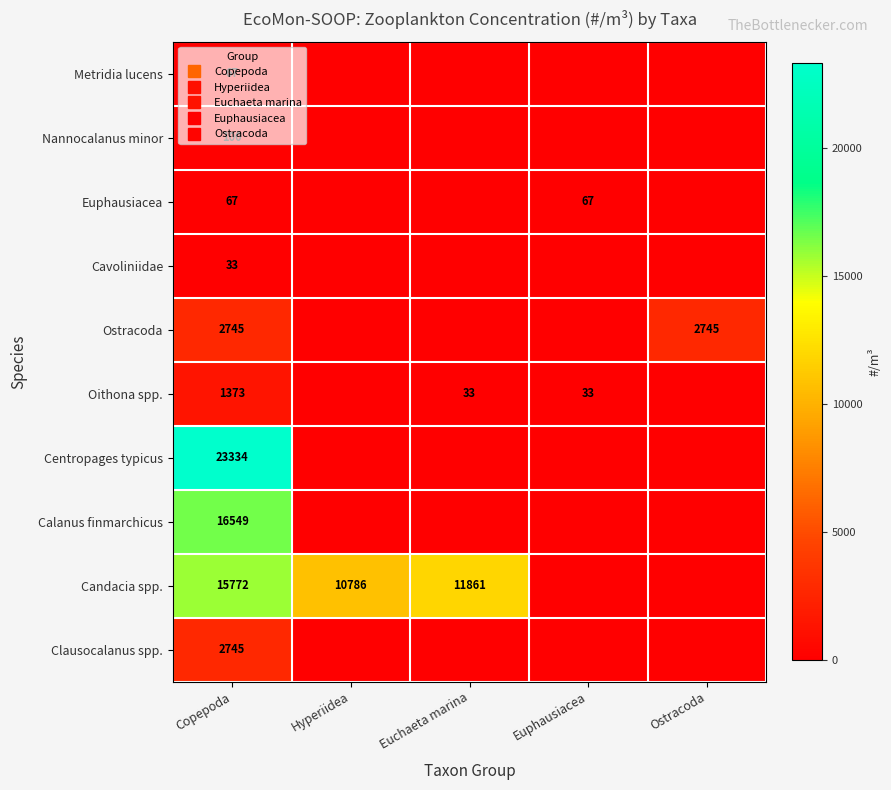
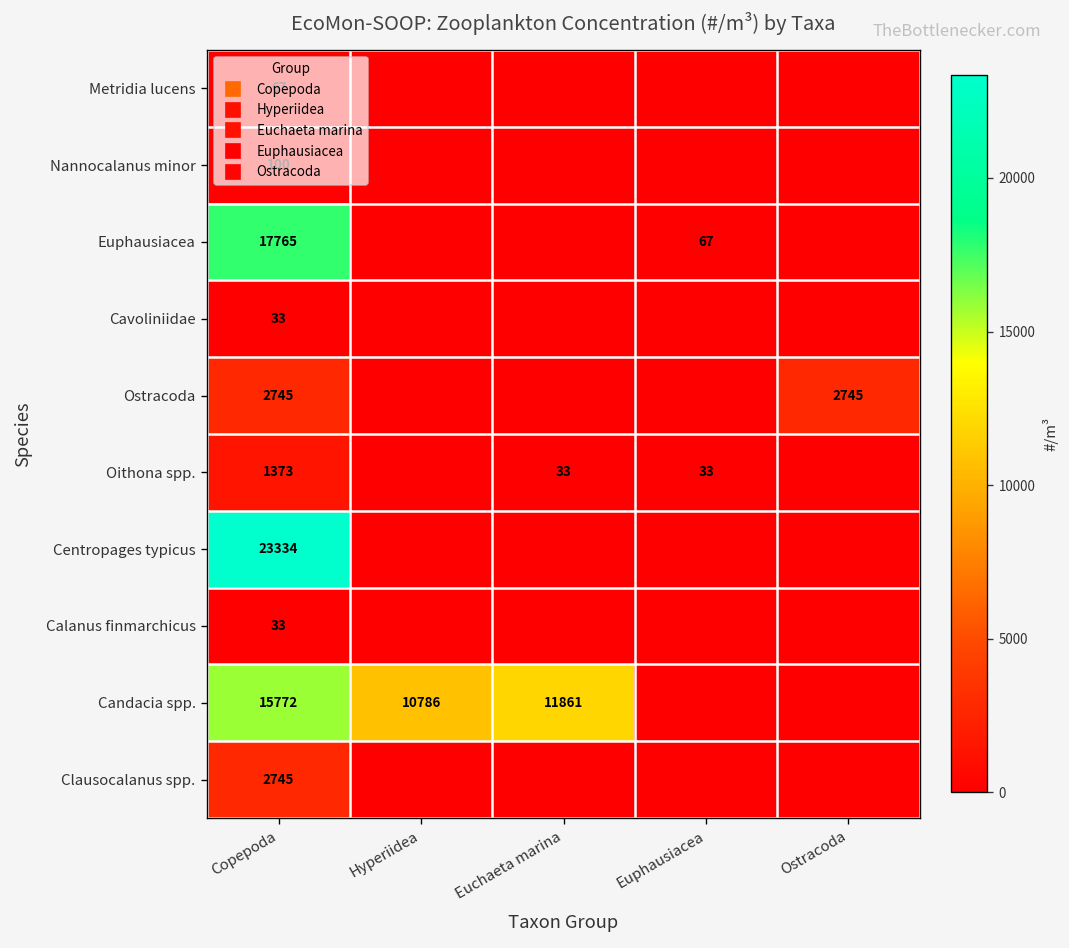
Euphausiacea, Copepoda: 67 -> 17765
Calanus finmarchicus, Copepoda: 16549 -> 33
